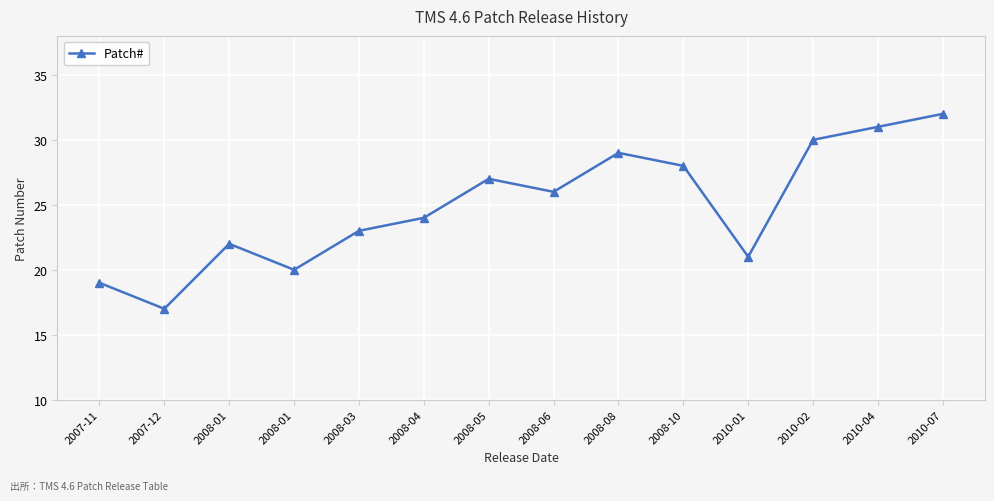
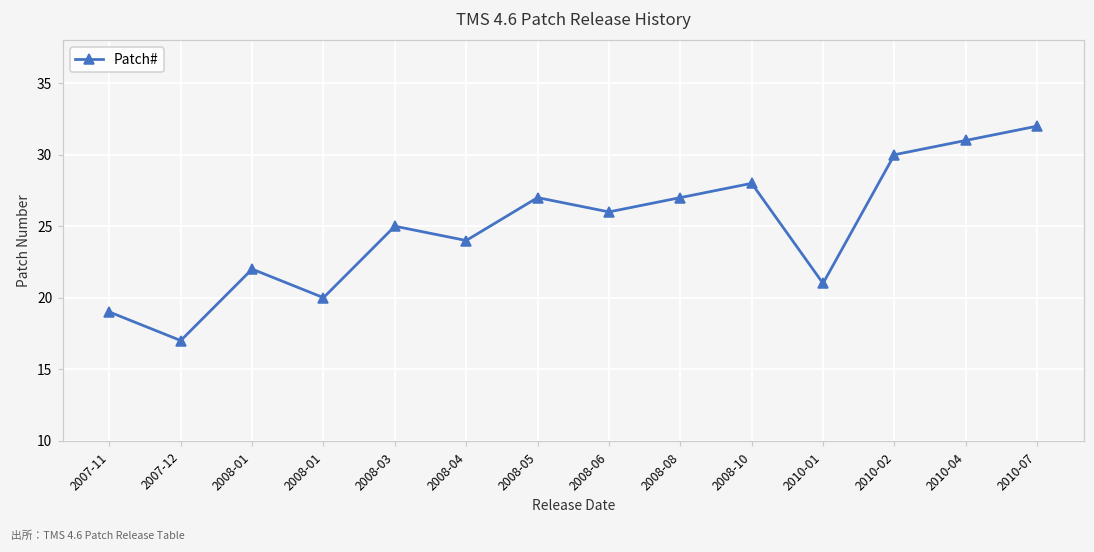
2008-03: 23 -> 25
2008-08: 29 -> 27
